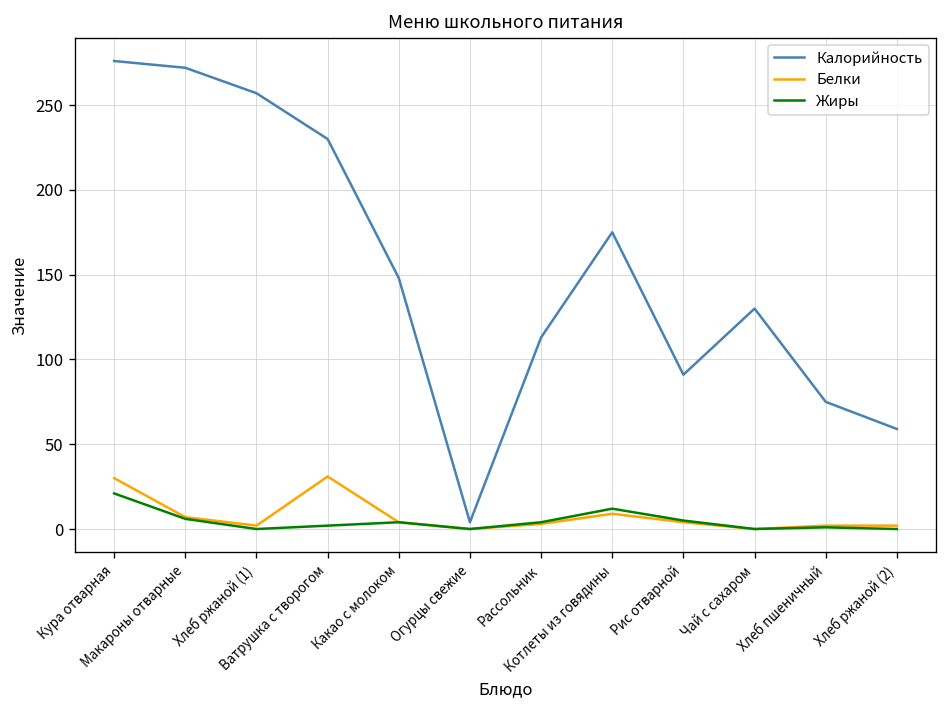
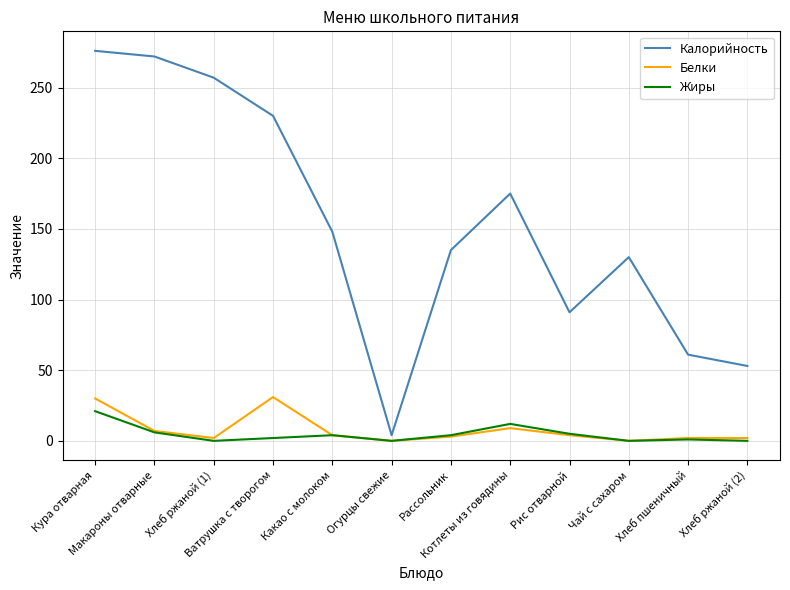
Калорийность, Рассольник: 113 -> 135
Калорийность, Хлеб пшеничный: 75 -> 61
Калорийность, Хлеб ржаной (2): 59 -> 53
